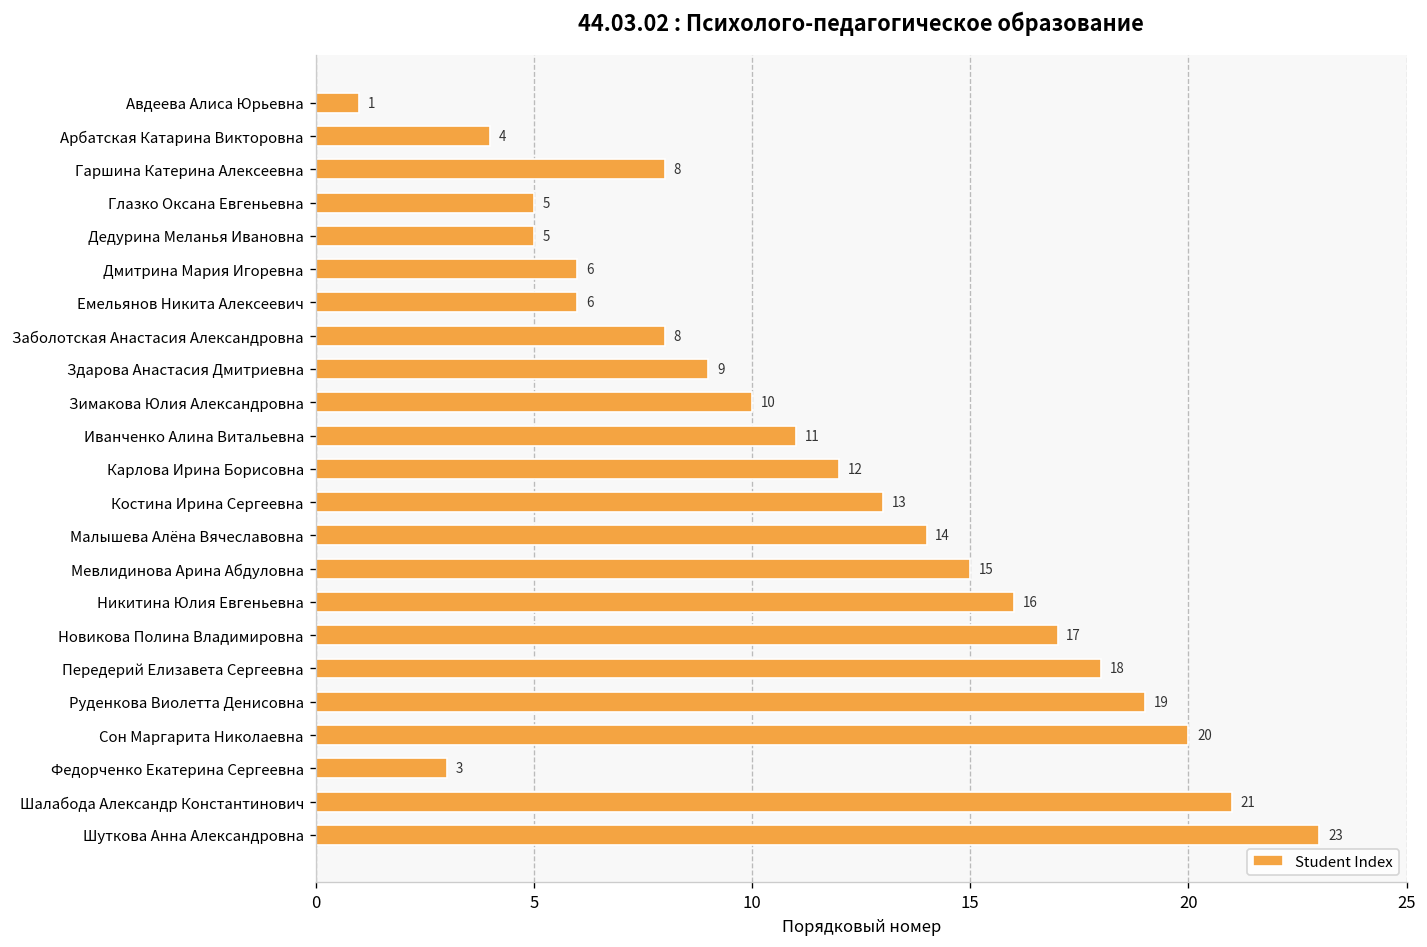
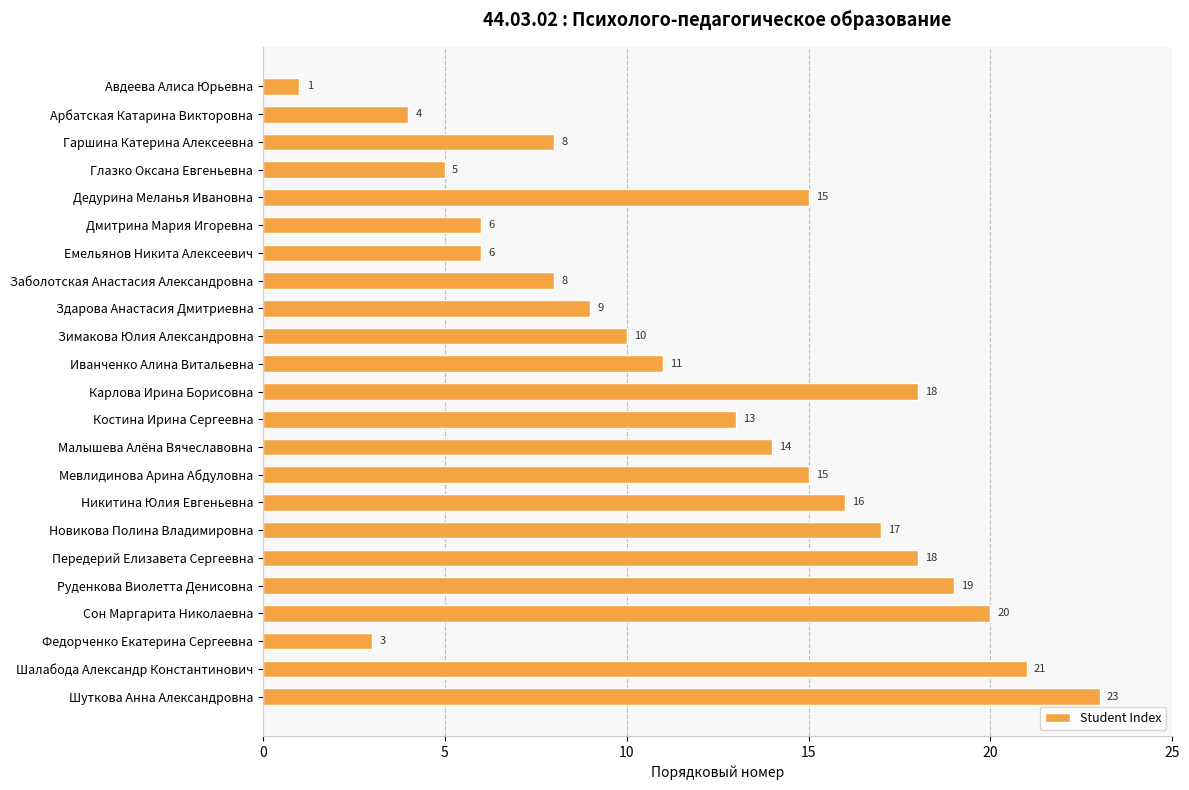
Дедурина Меланья Ивановна: 5 -> 15
Карлова Ирина Борисовна: 12 -> 18
